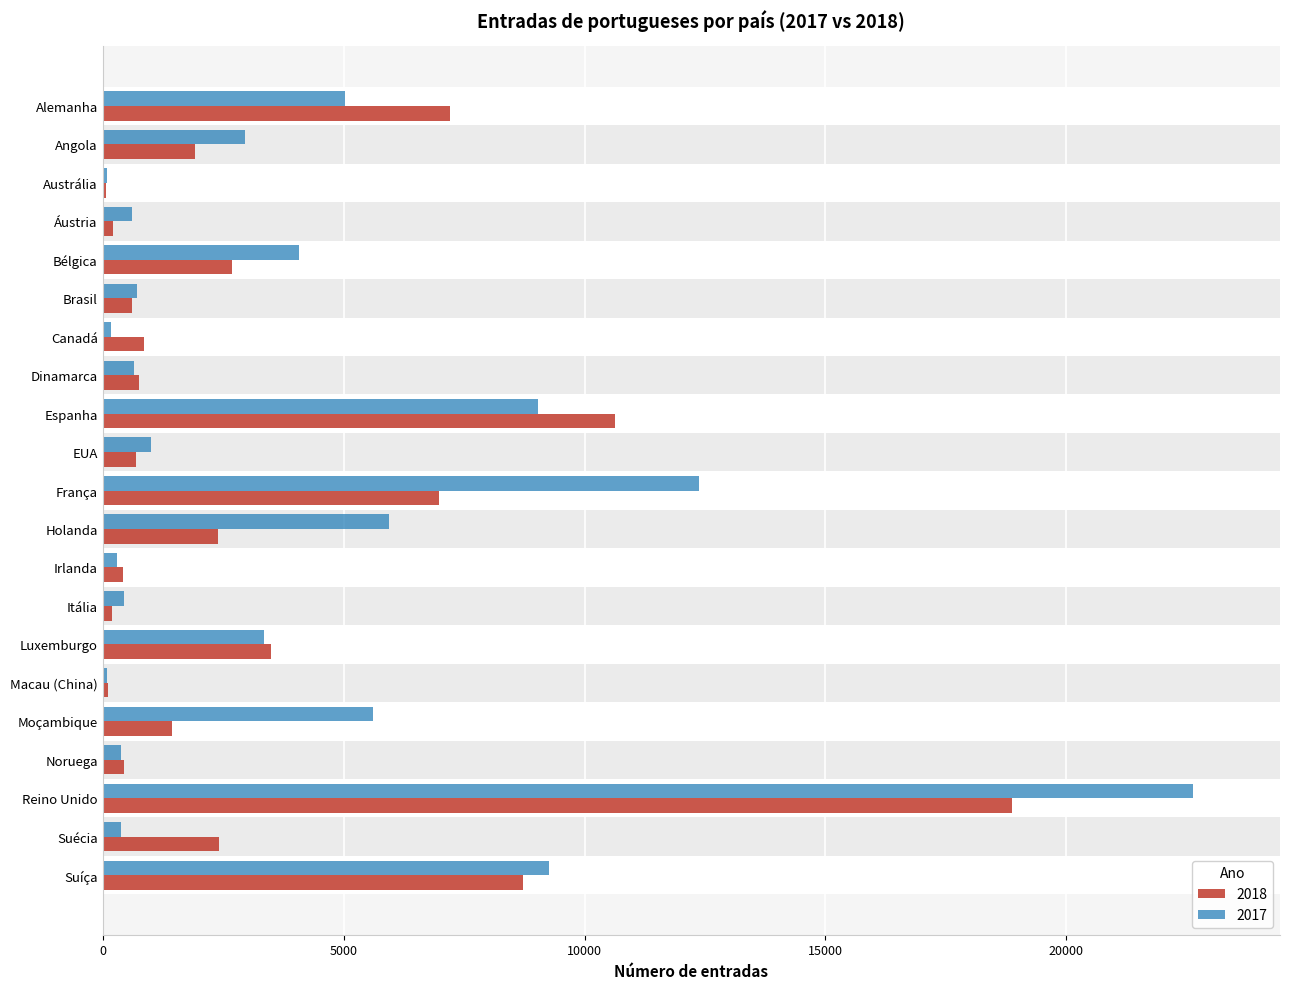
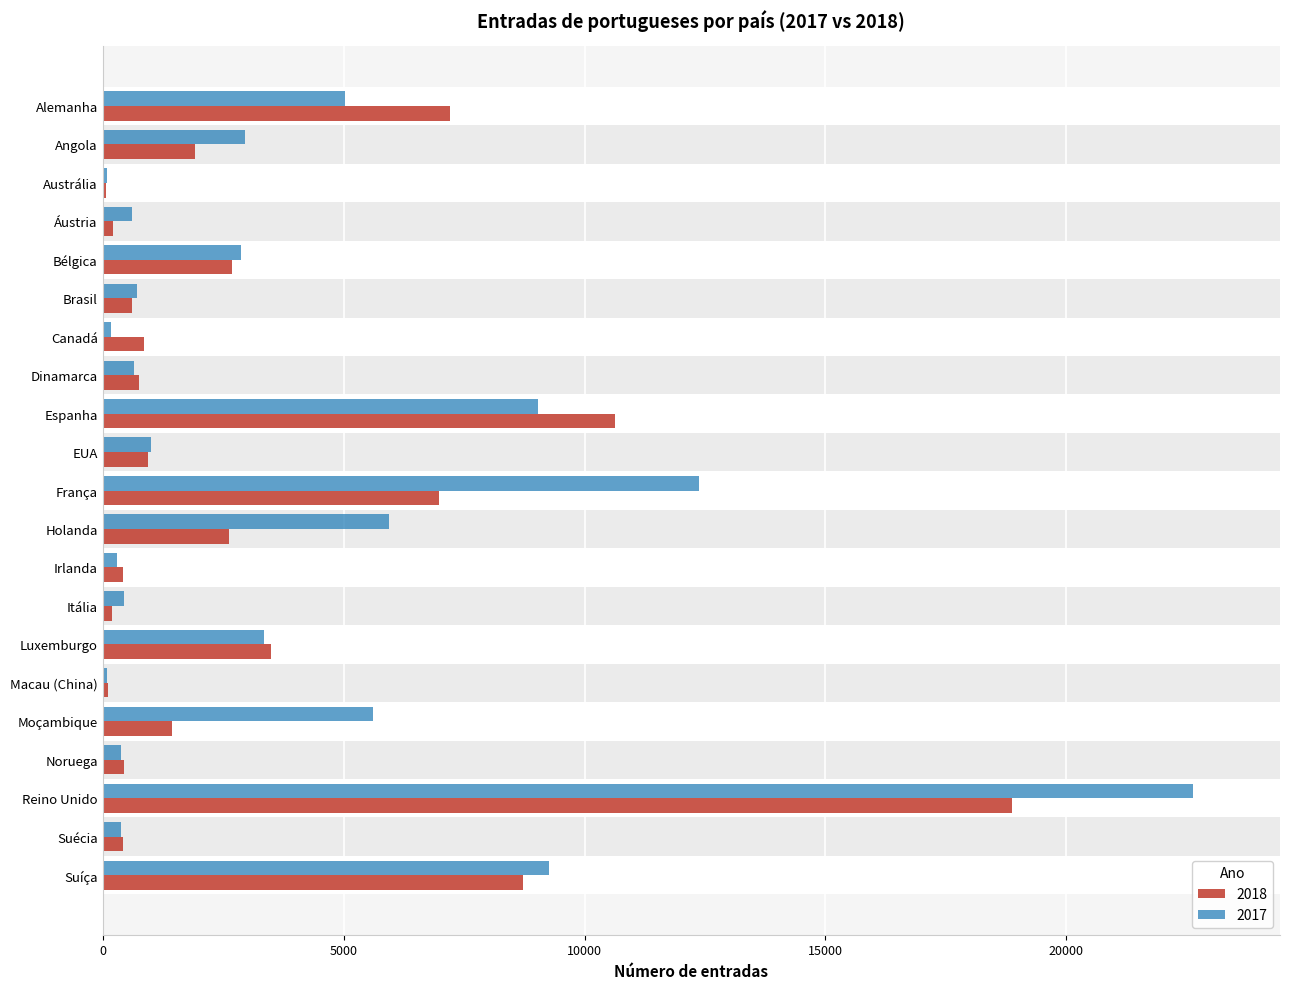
2017, Bélgica: 4100 -> 2900
2018, EUA: 700 -> 900
2018, Holanda: 2400 -> 2600
2018, Suécia: 2400 -> 400
